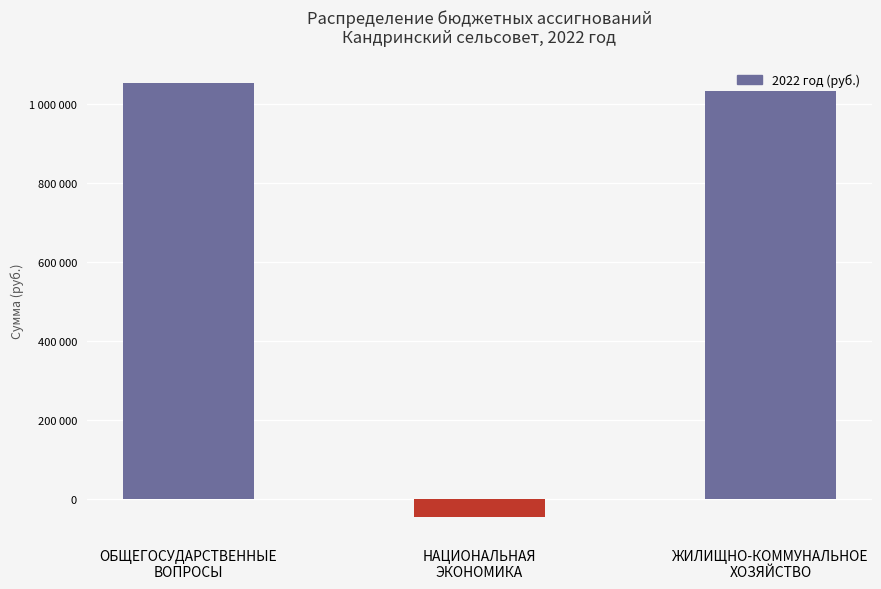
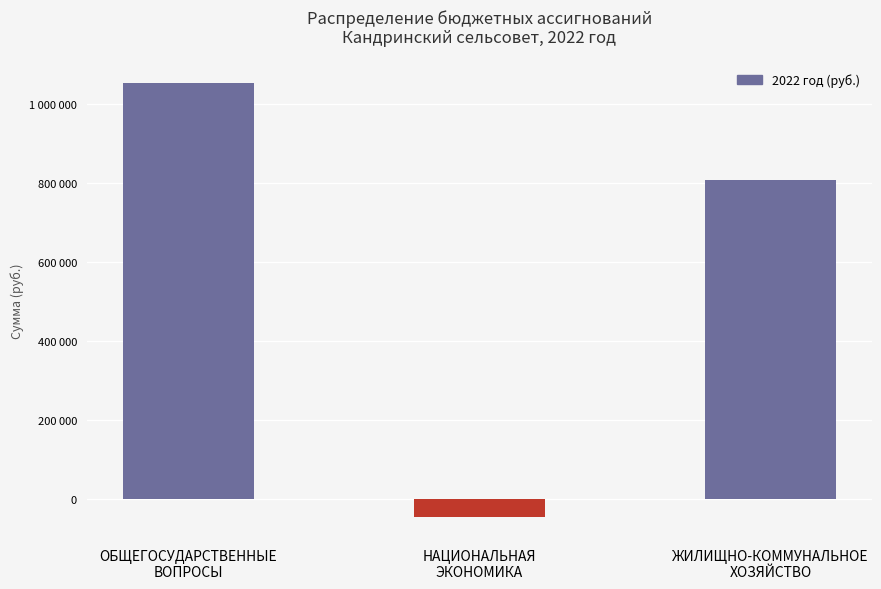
ЖИЛИЩНО-КОММУНАЛЬНОЕ ХОЗЯЙСТВО: 1030000 -> 810000
